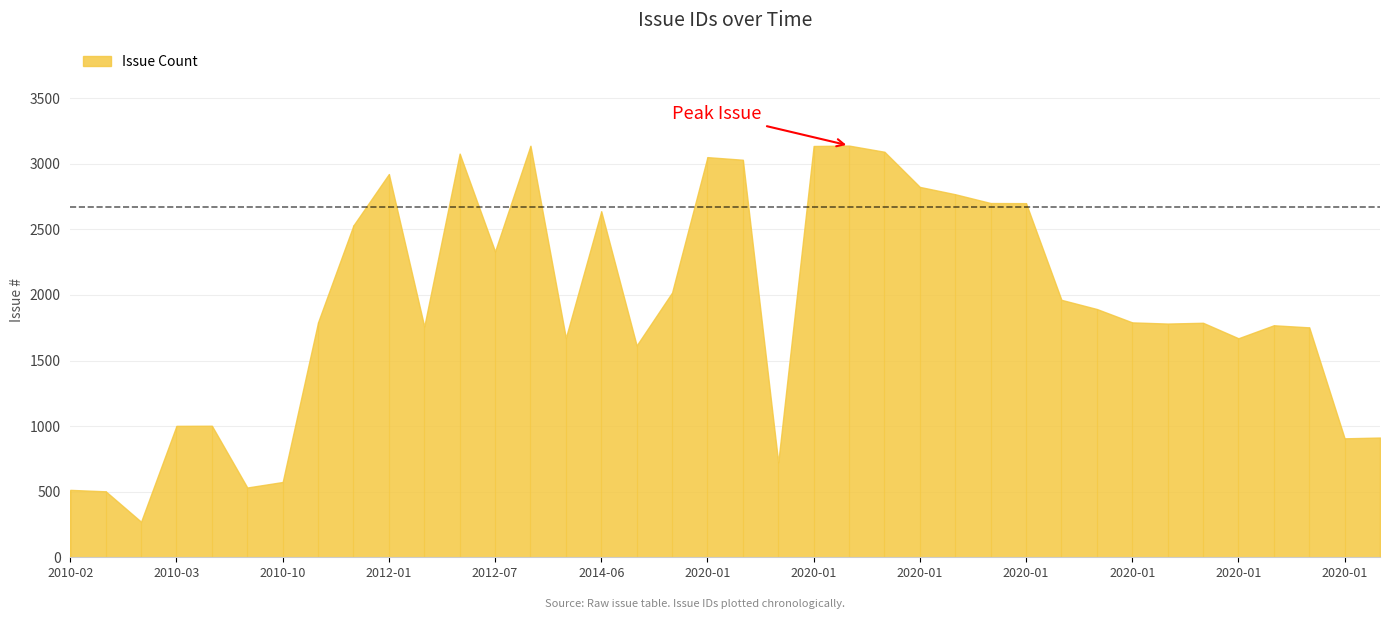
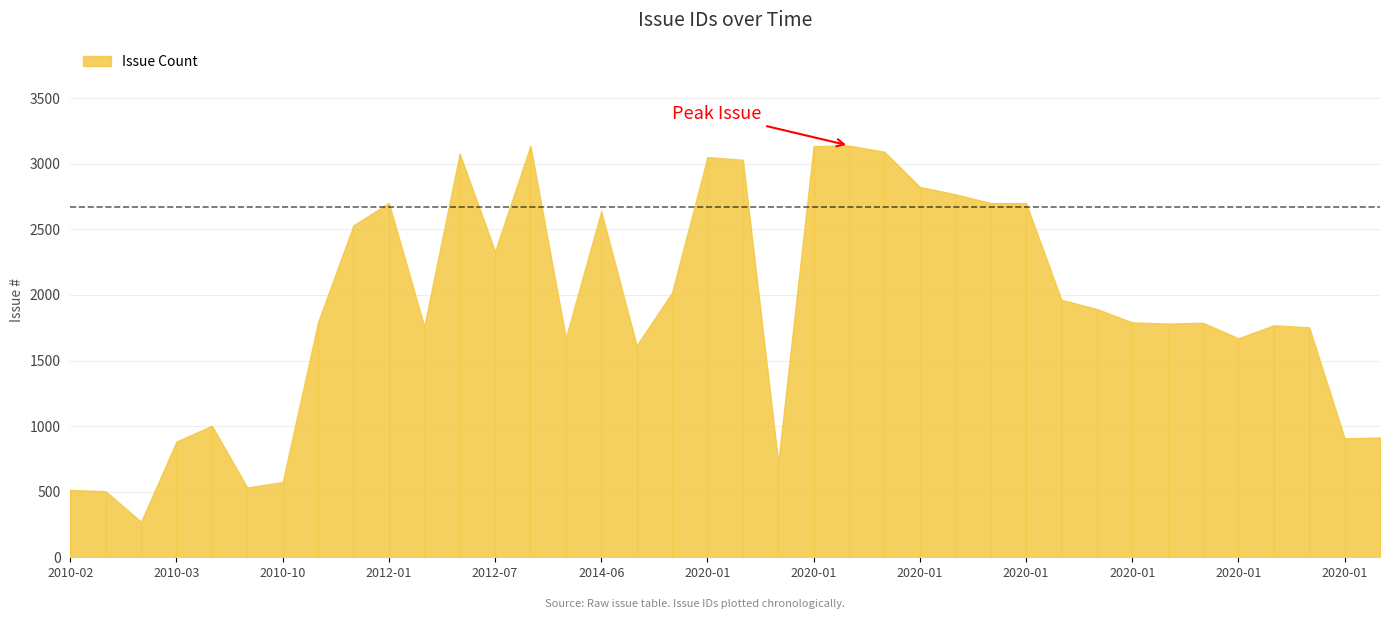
2010-03: 1000 -> 880
2012-01: 2920 -> 2700
